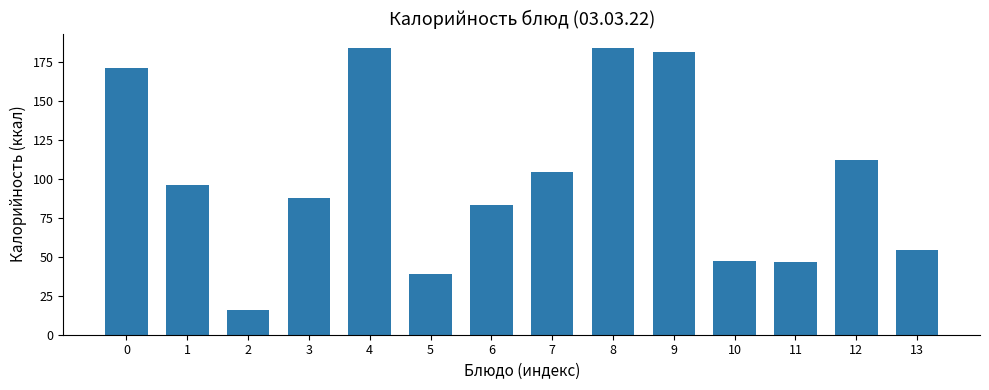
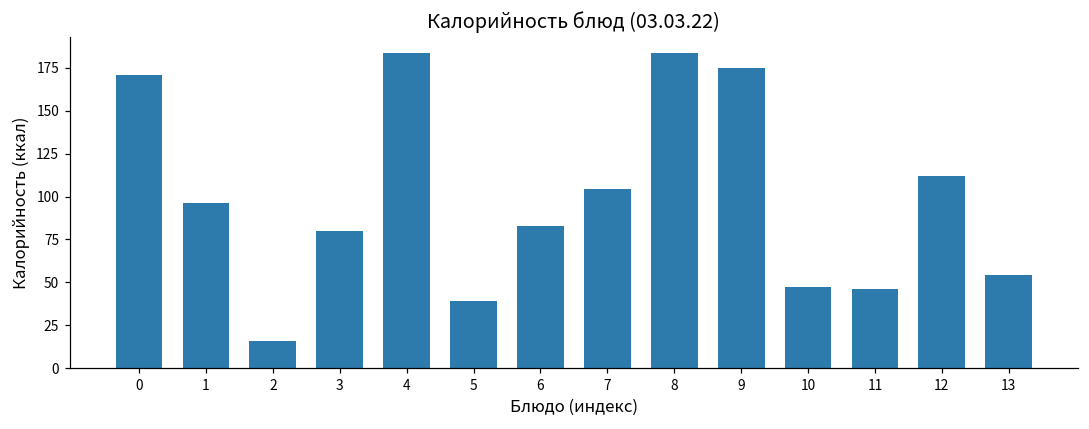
3: 88 -> 80
9: 181 -> 175
